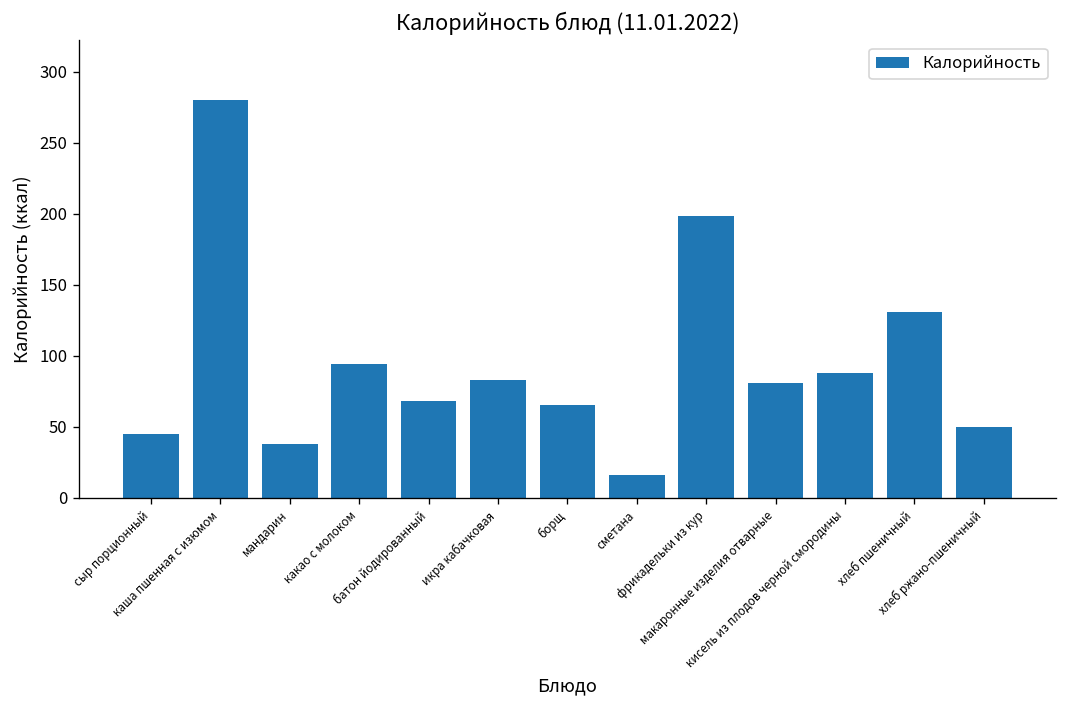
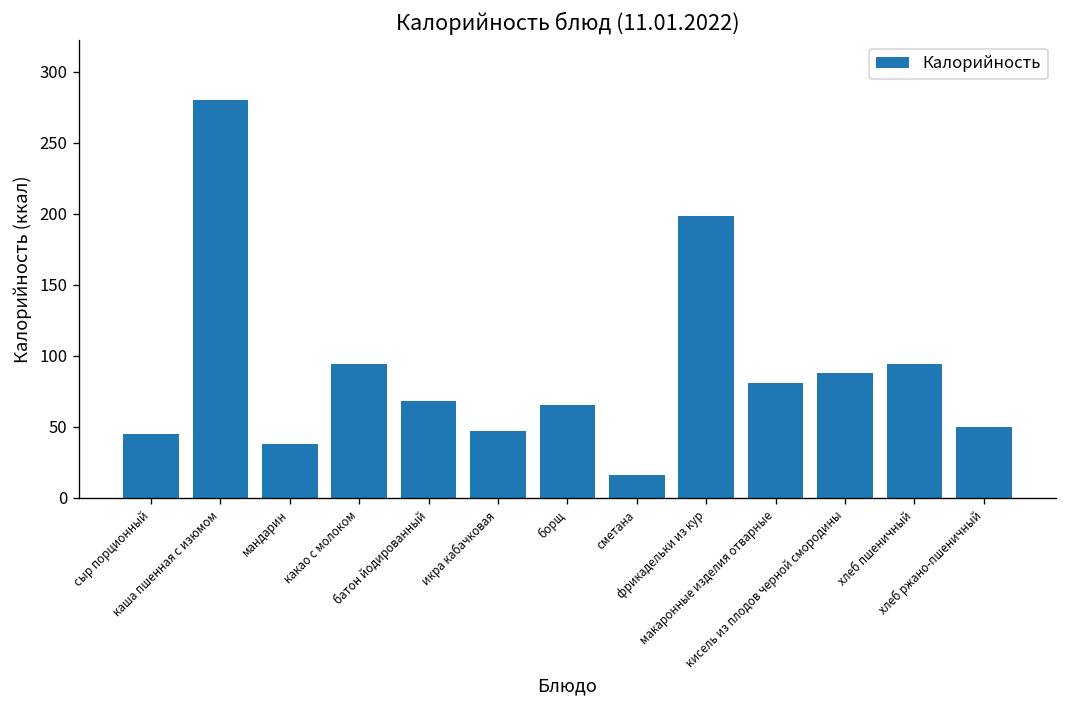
икра кабачковая: 83 -> 47
хлеб пшеничный: 131 -> 94
